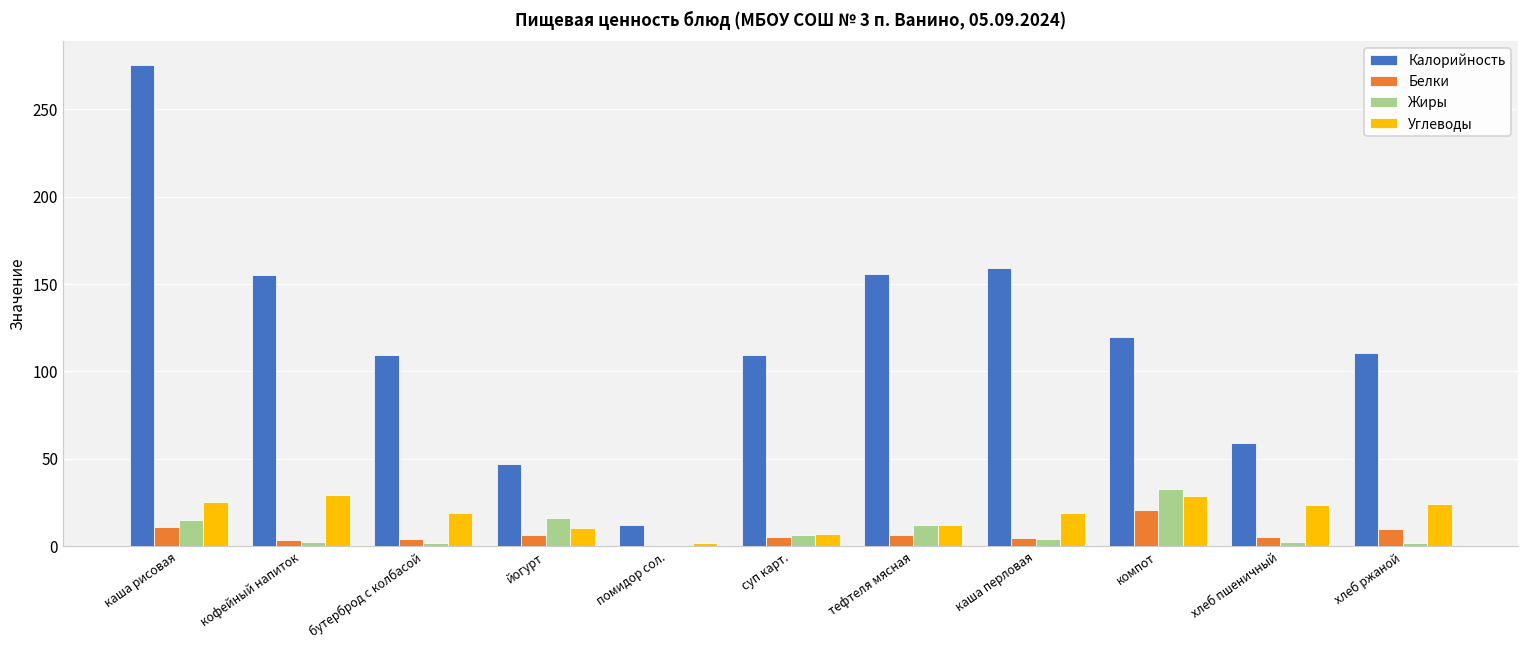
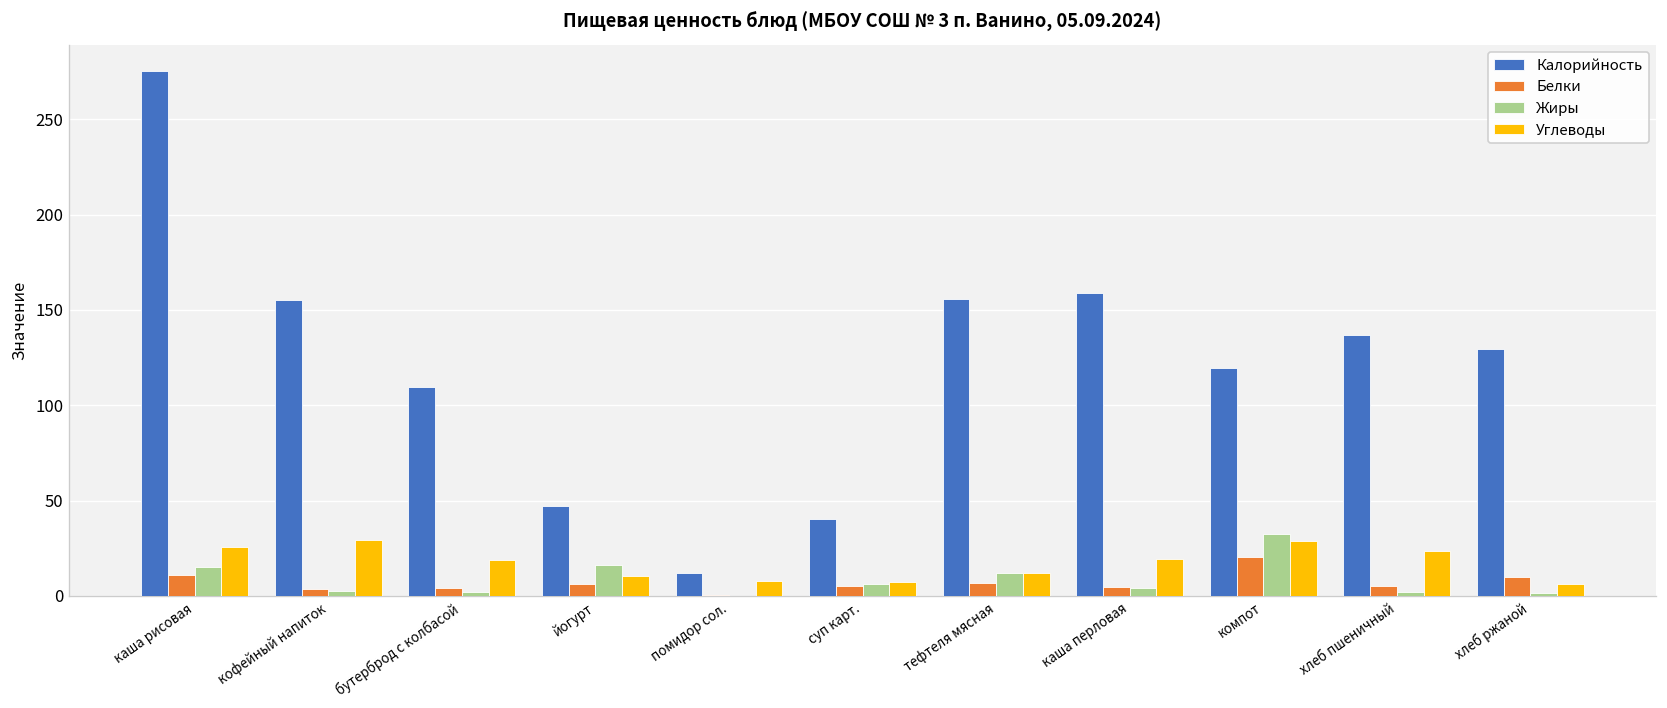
Углеводы, помидор сол.: 2 -> 8
Калорийность, суп карт.: 109 -> 40
Калорийность, хлеб пшеничный: 59 -> 137
Калорийность, хлеб ржаной: 111 -> 130
Углеводы, хлеб ржаной: 24 -> 6
